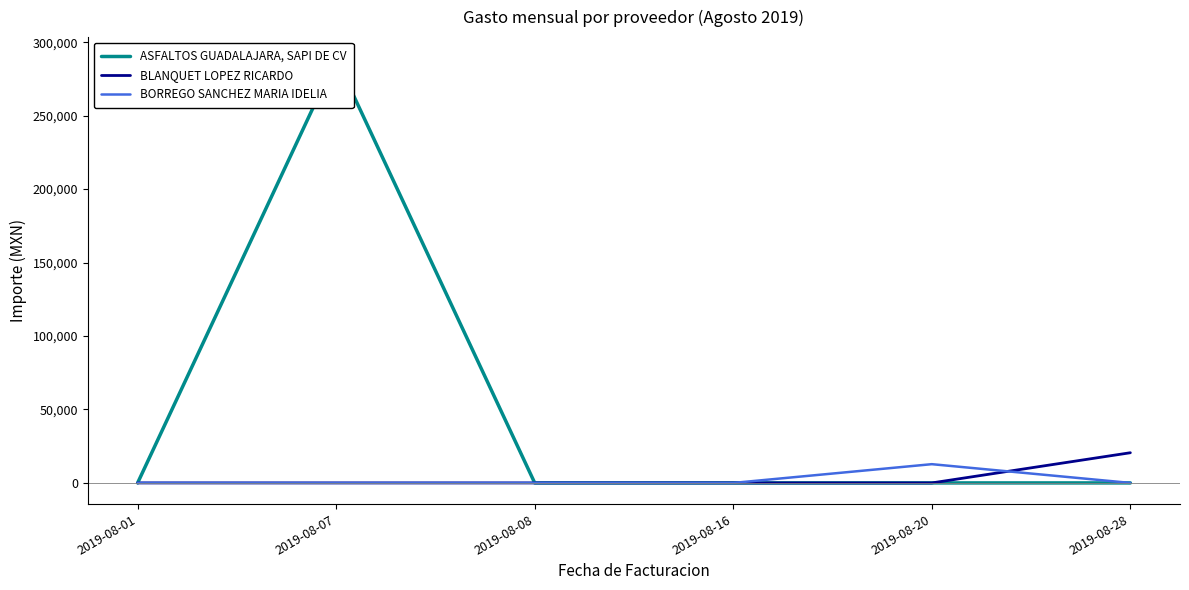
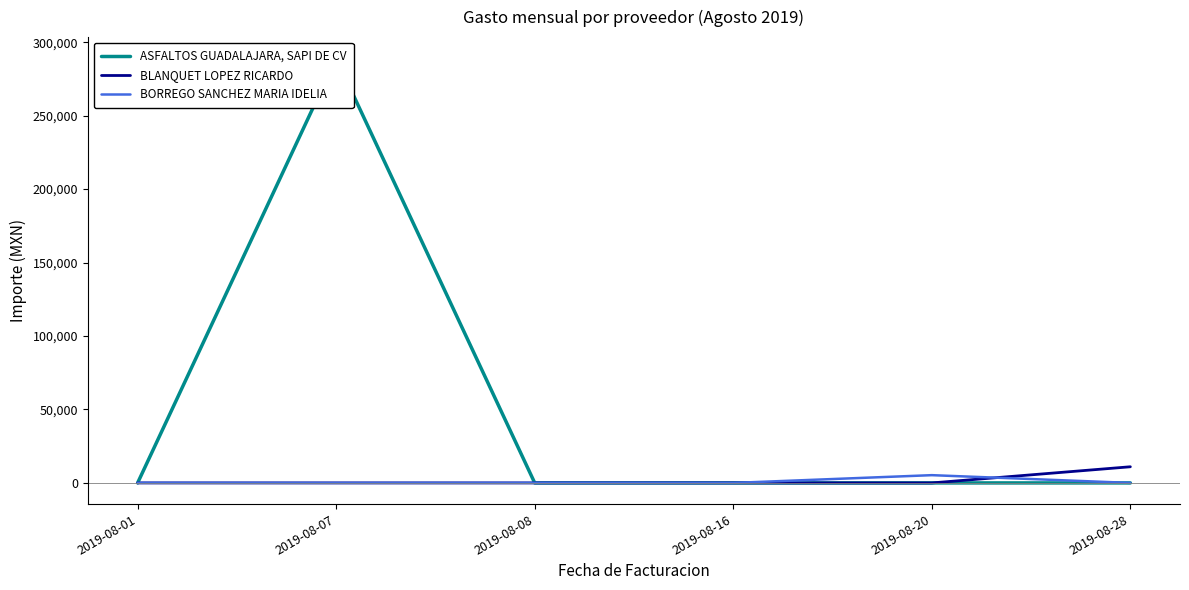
BORREGO SANCHEZ MARIA IDELIA, 2019-08-20: 13,000 -> 5,000
BLANQUET LOPEZ RICARDO, 2019-08-28: 21,000 -> 11,000
